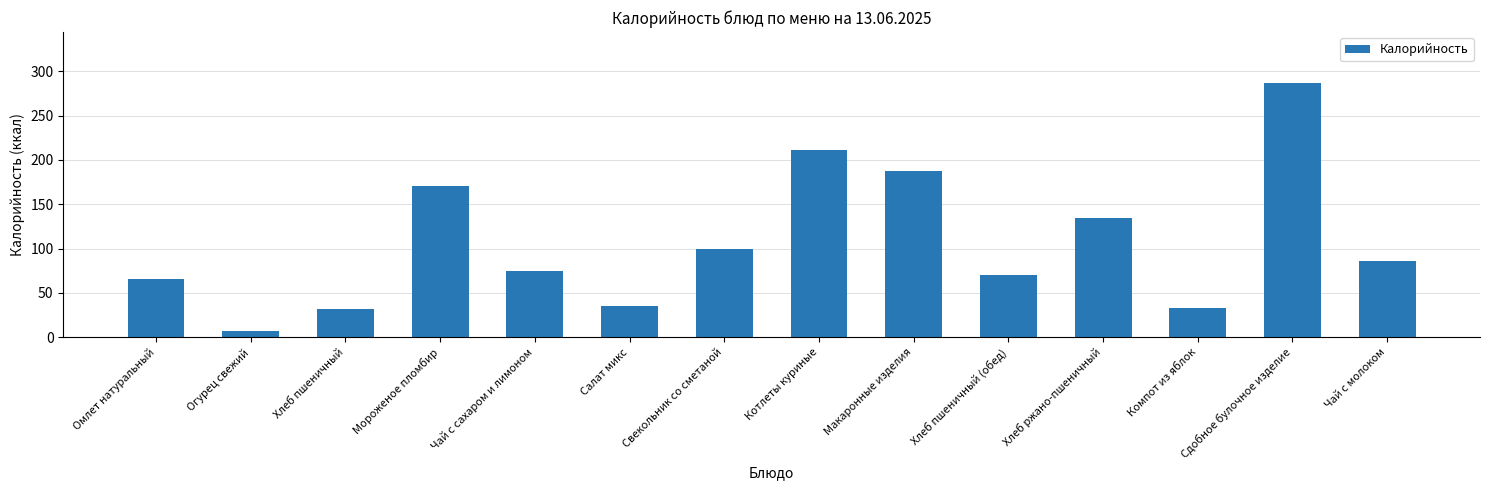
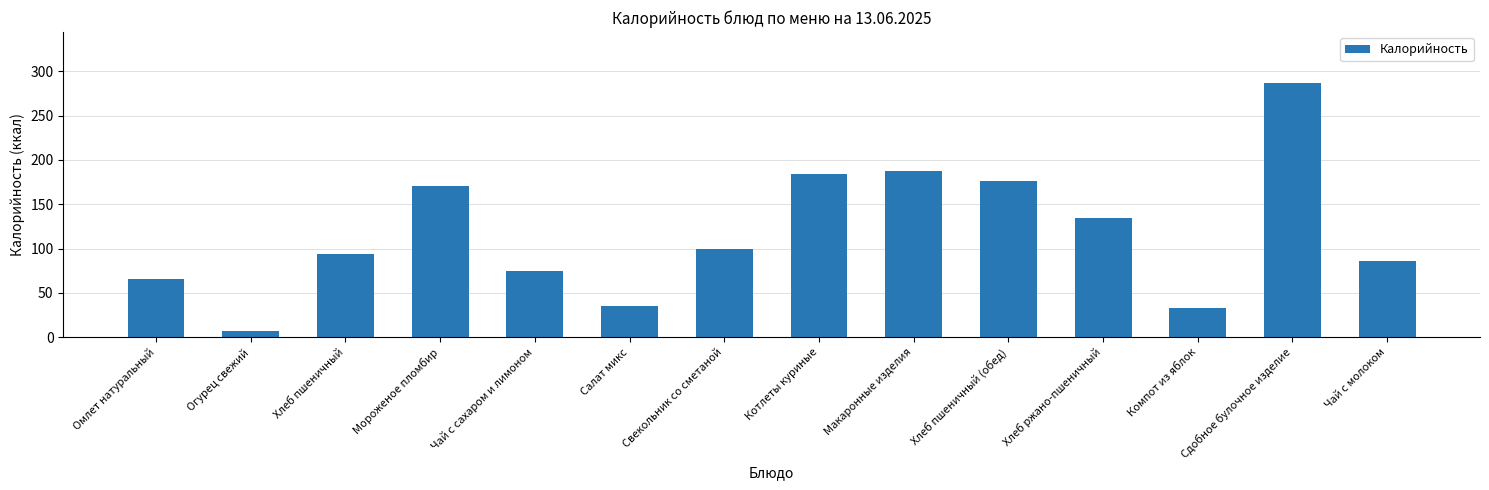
Хлеб пшеничный: 30 -> 90
Котлеты куриные: 210 -> 180
Хлеб пшеничный (обед): 70 -> 180
